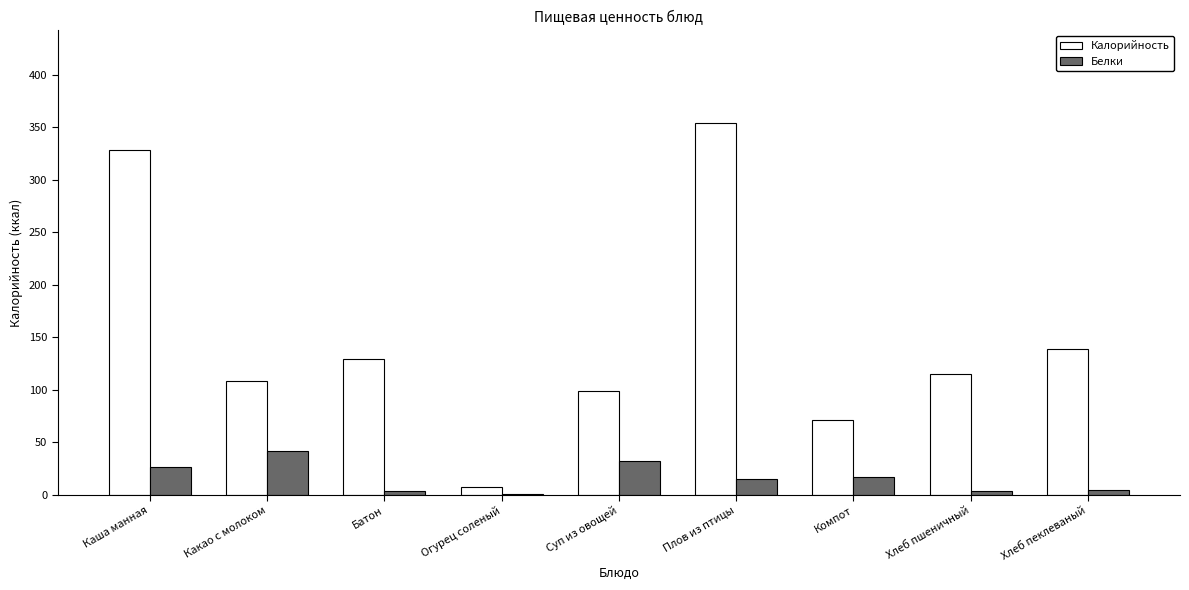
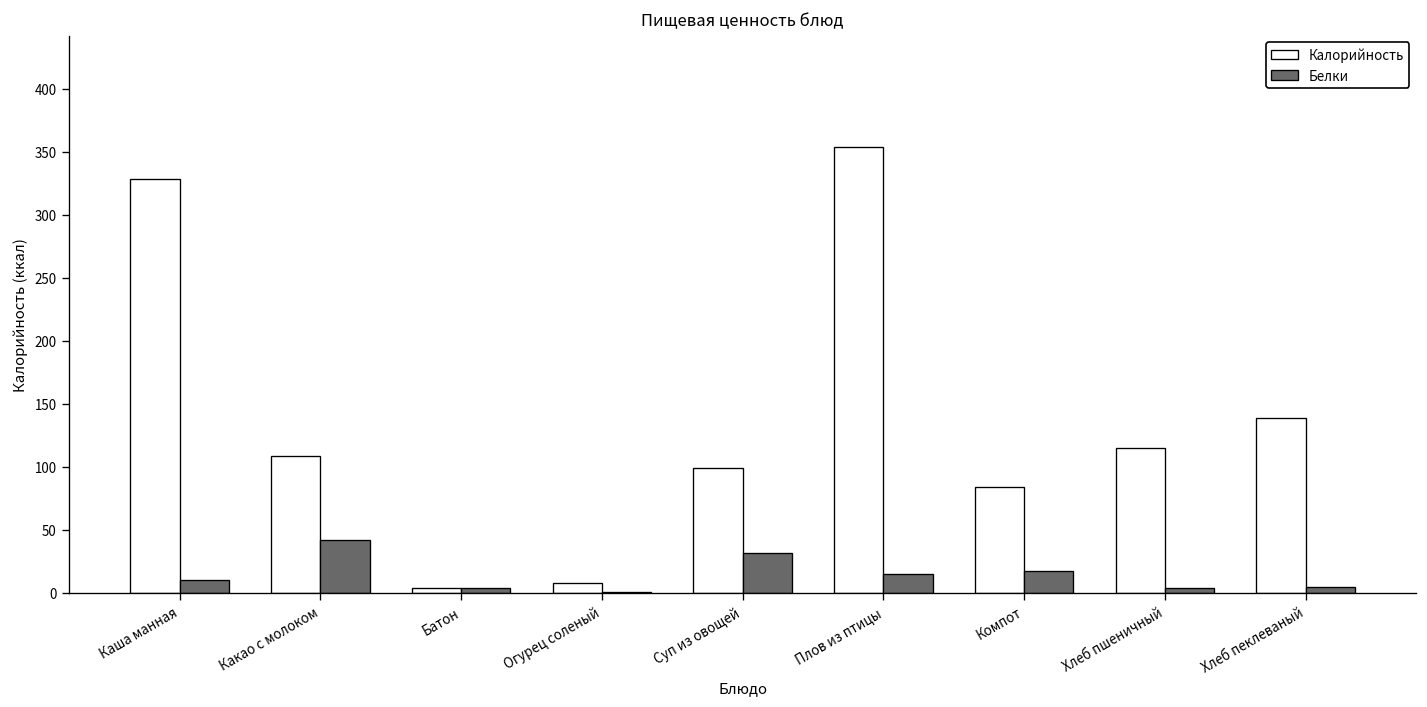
Белки, Каша манная: 27 -> 10
Калорийность, Батон: 130 -> 4
Калорийность, Компот: 71 -> 84
